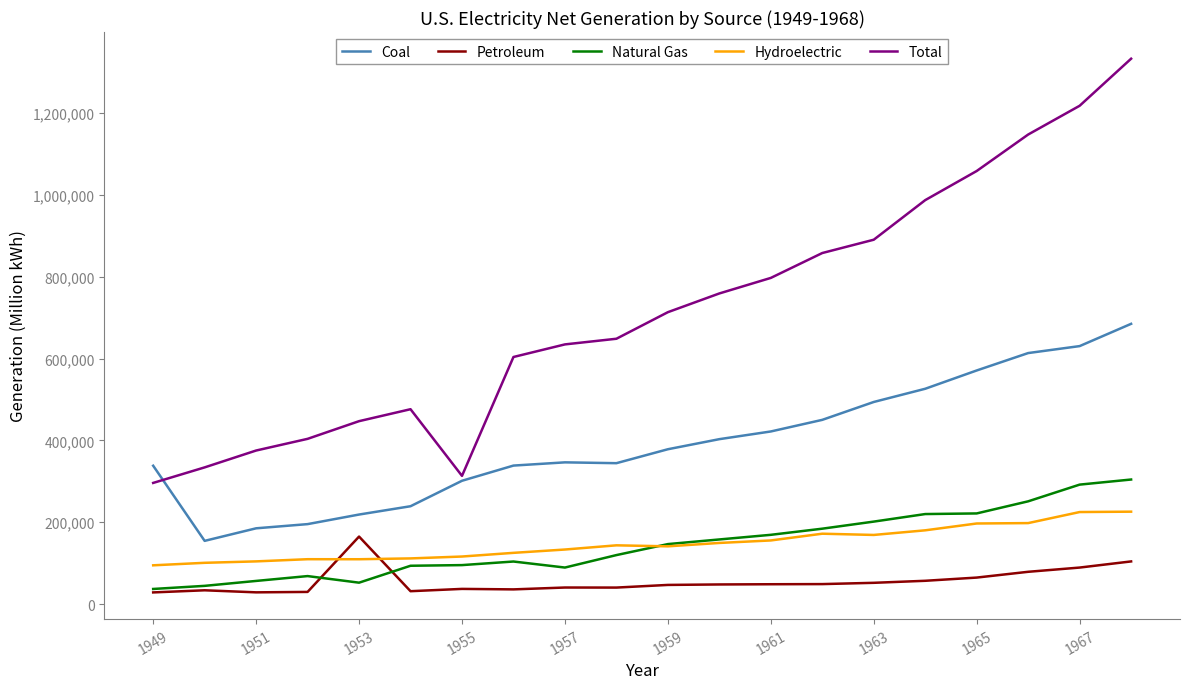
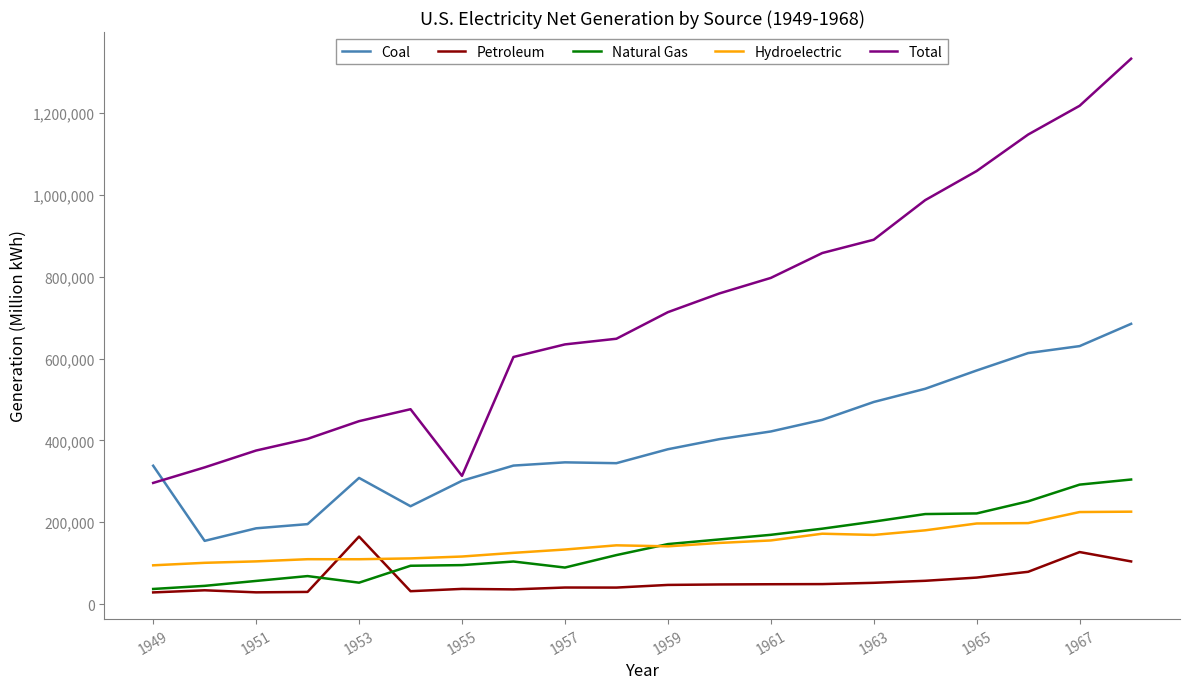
Coal, 1953: 220,000 -> 310,000
Petroleum, 1967: 90,000 -> 130,000
